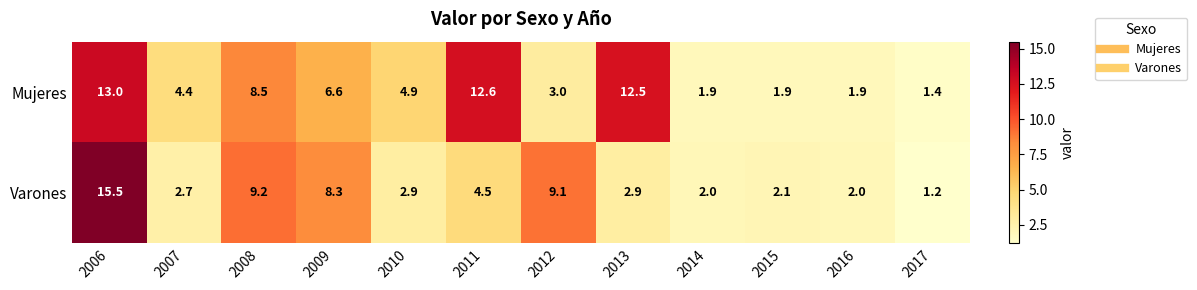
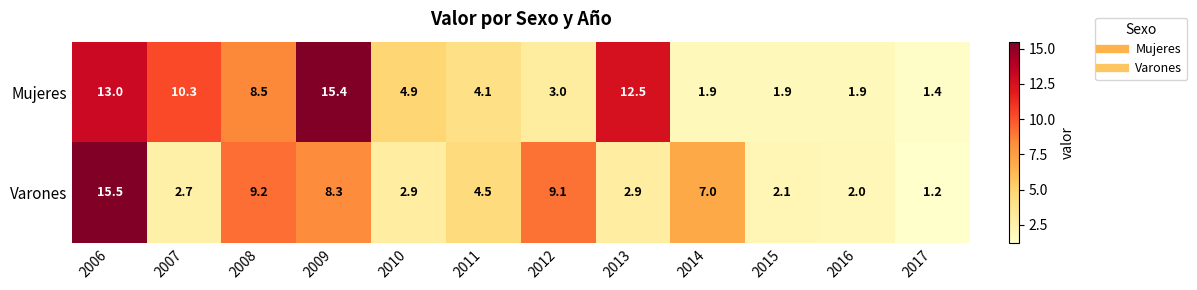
Mujeres, 2007: 4.4 -> 10.3
Mujeres, 2009: 6.6 -> 15.4
Mujeres, 2011: 12.6 -> 4.1
Varones, 2014: 2.0 -> 7.0
